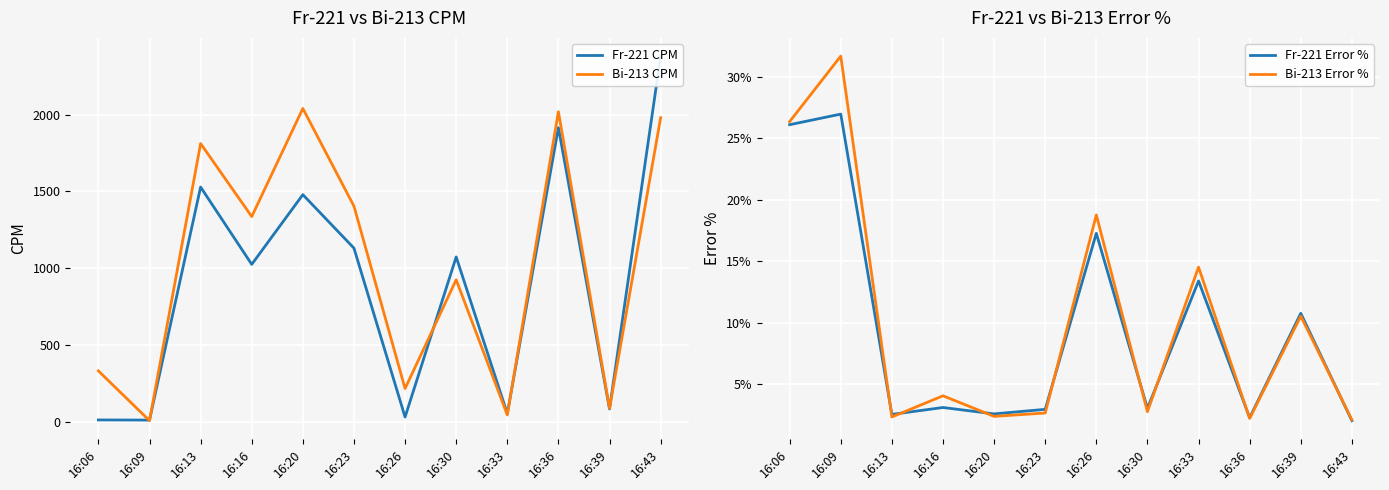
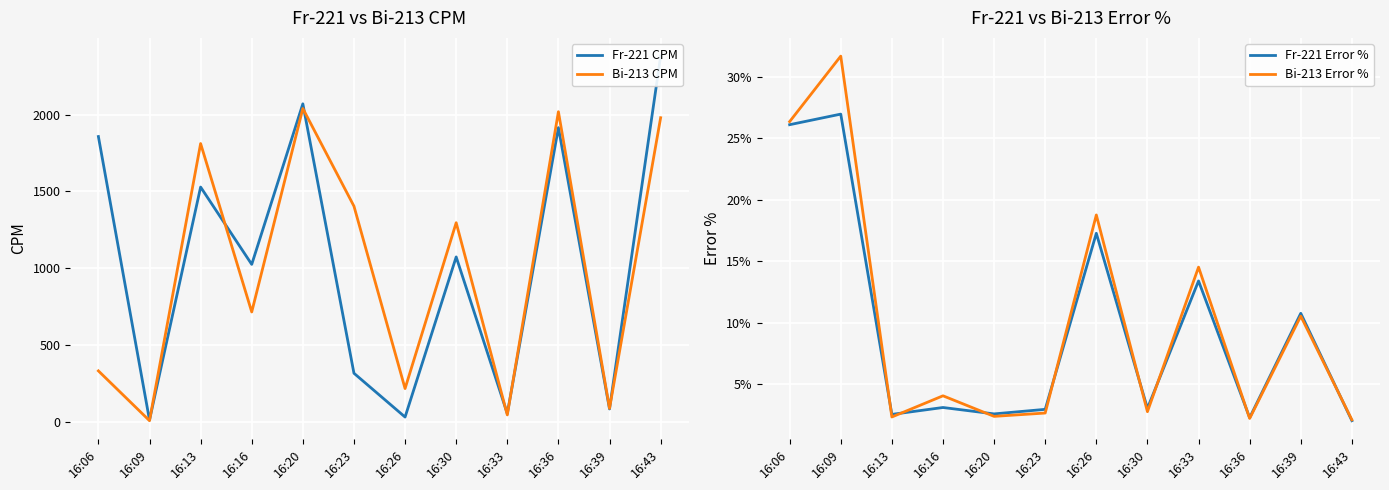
Fr-221 vs Bi-213 CPM, Fr-221 CPM, 16:06: 10 -> 1860
Fr-221 vs Bi-213 CPM, Bi-213 CPM, 16:16: 1340 -> 720
Fr-221 vs Bi-213 CPM, Fr-221 CPM, 16:20: 1480 -> 2070
Fr-221 vs Bi-213 CPM, Fr-221 CPM, 16:23: 1130 -> 320
Fr-221 vs Bi-213 CPM, Bi-213 CPM, 16:30: 930 -> 1300
